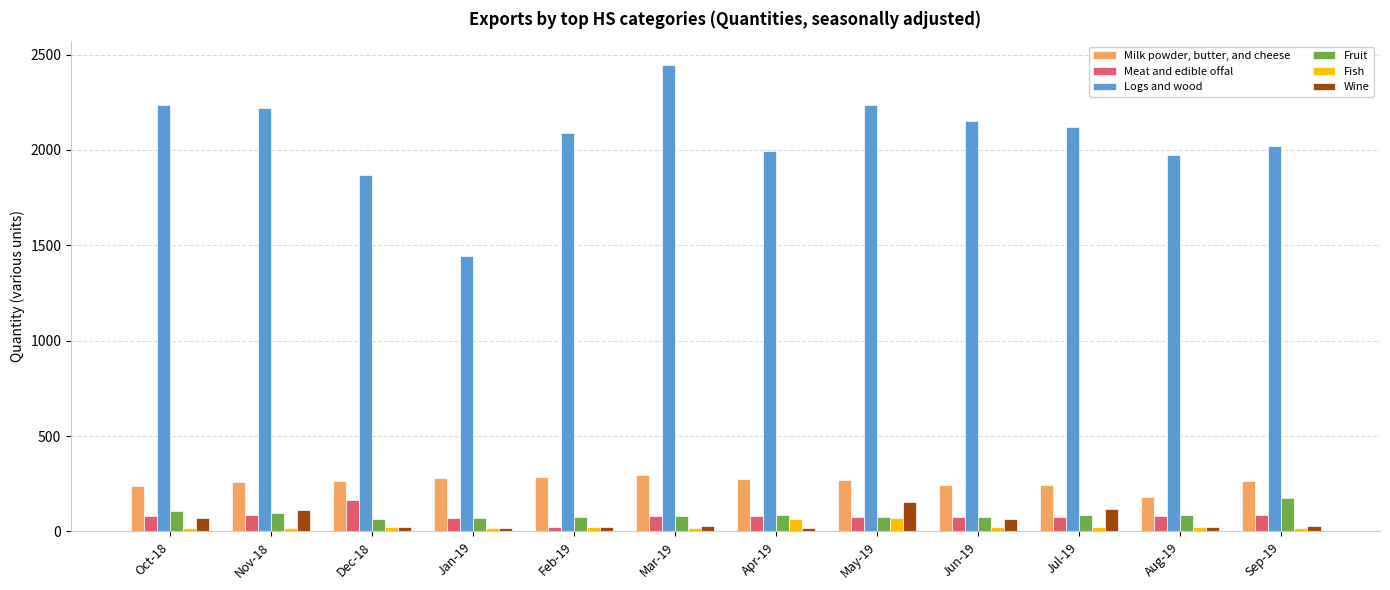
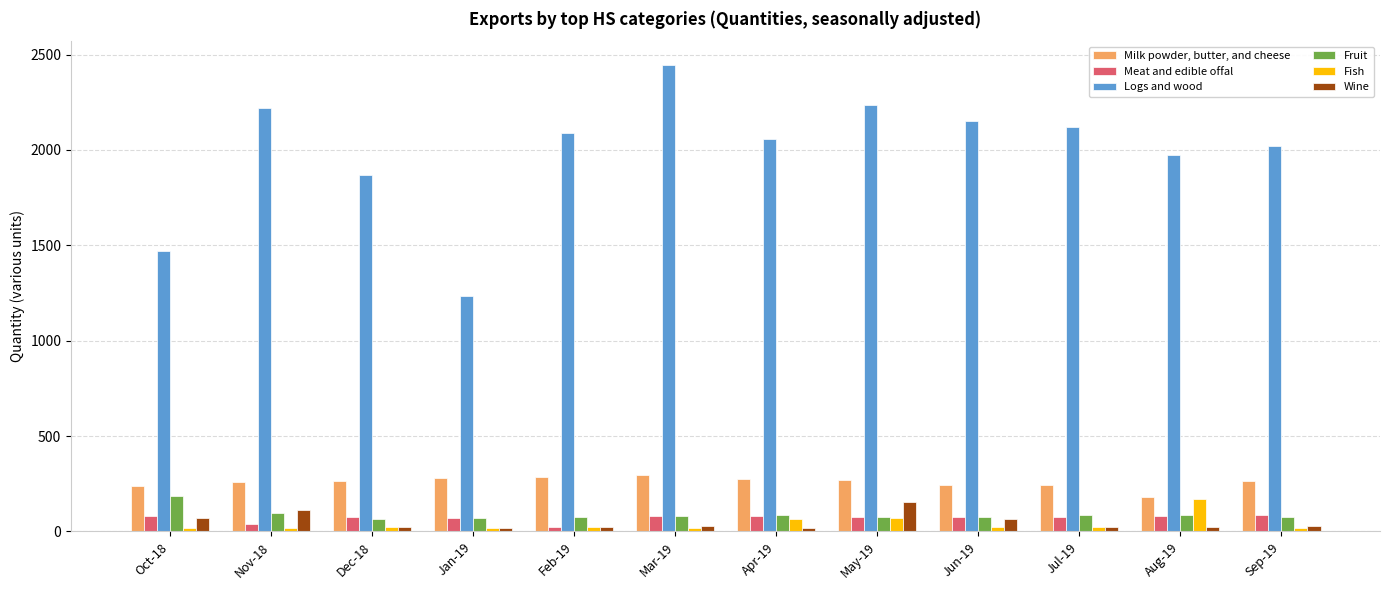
Logs and wood, Oct-18: 2240 -> 1470
Fruit, Oct-18: 110 -> 190
Meat and edible offal, Nov-18: 80 -> 40
Meat and edible offal, Dec-18: 170 -> 80
Logs and wood, Jan-19: 1440 -> 1230
Logs and wood, Apr-19: 2000 -> 2060
Wine, Jul-19: 120 -> 20
Fish, Aug-19: 20 -> 170
Fruit, Sep-19: 170 -> 80
